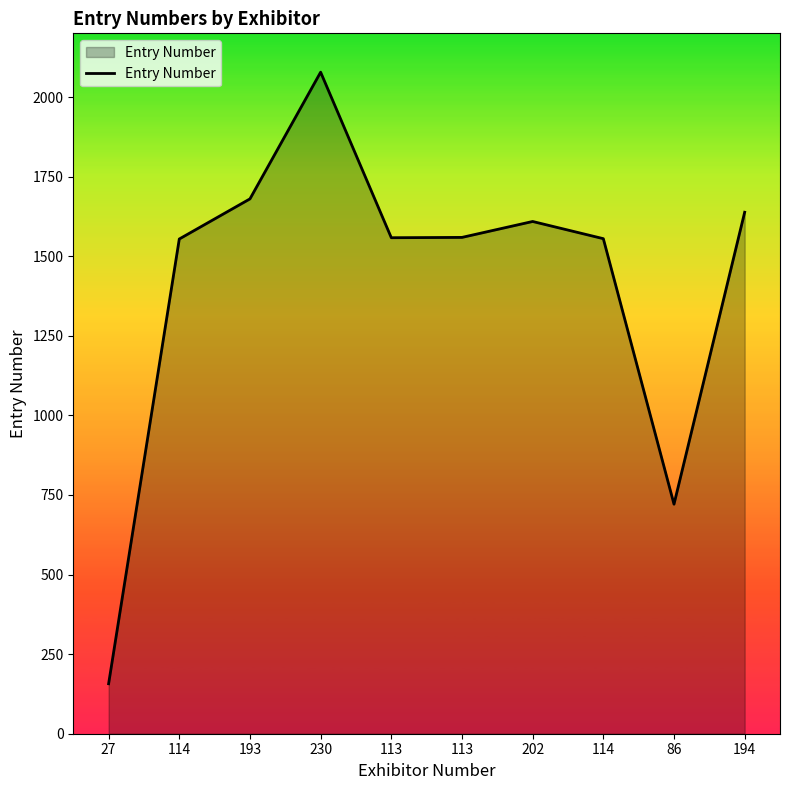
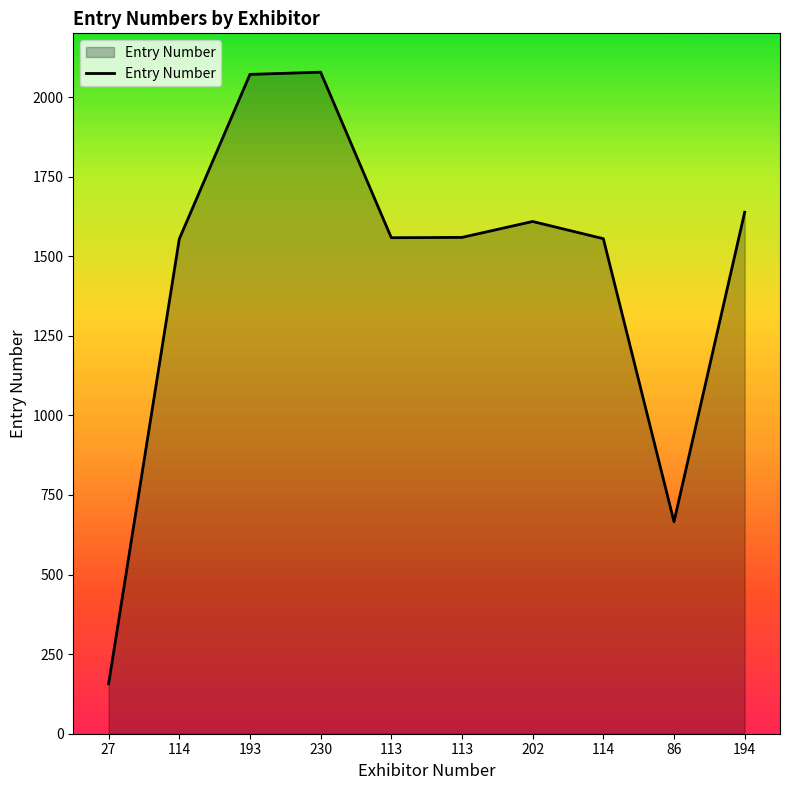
193: 1680 -> 2070
86: 720 -> 670
